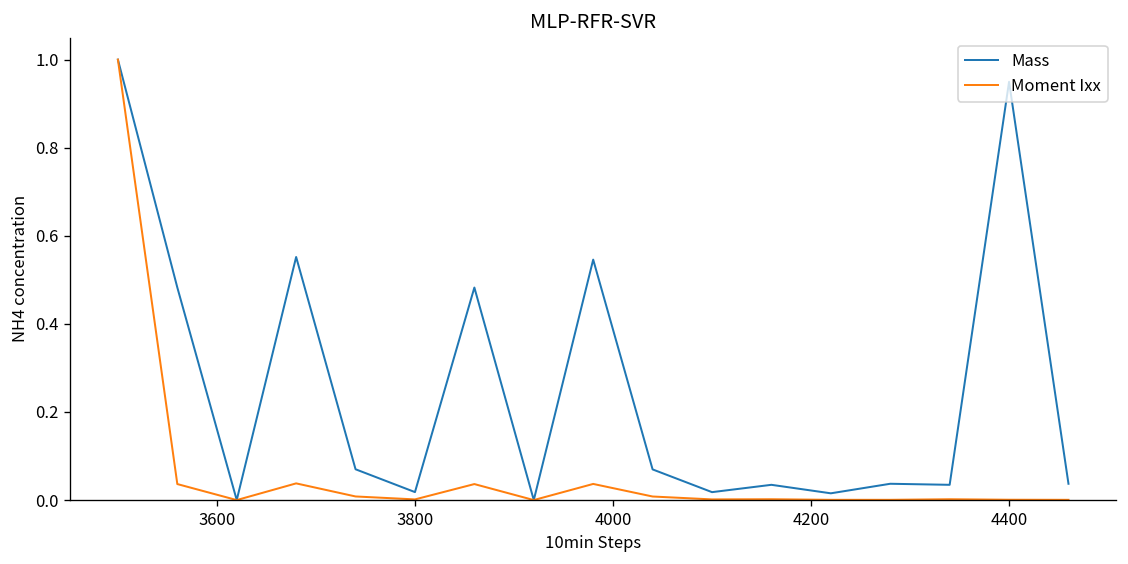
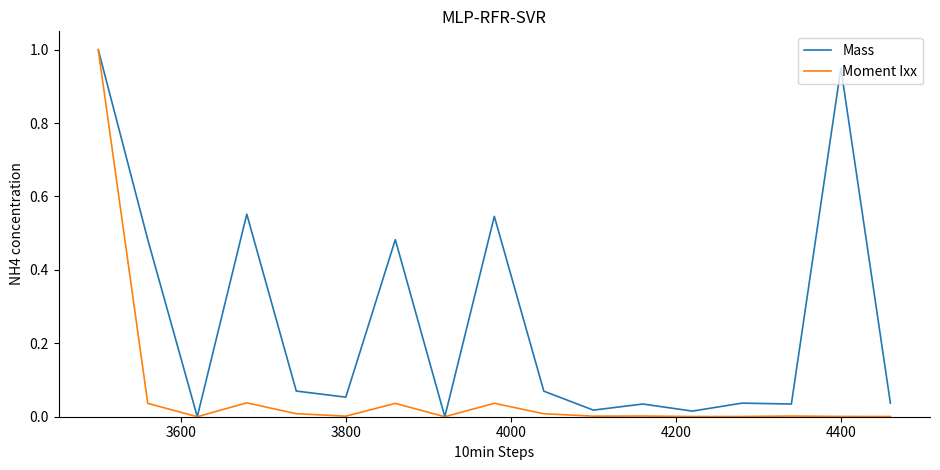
Mass, 3800: 0.02 -> 0.05
